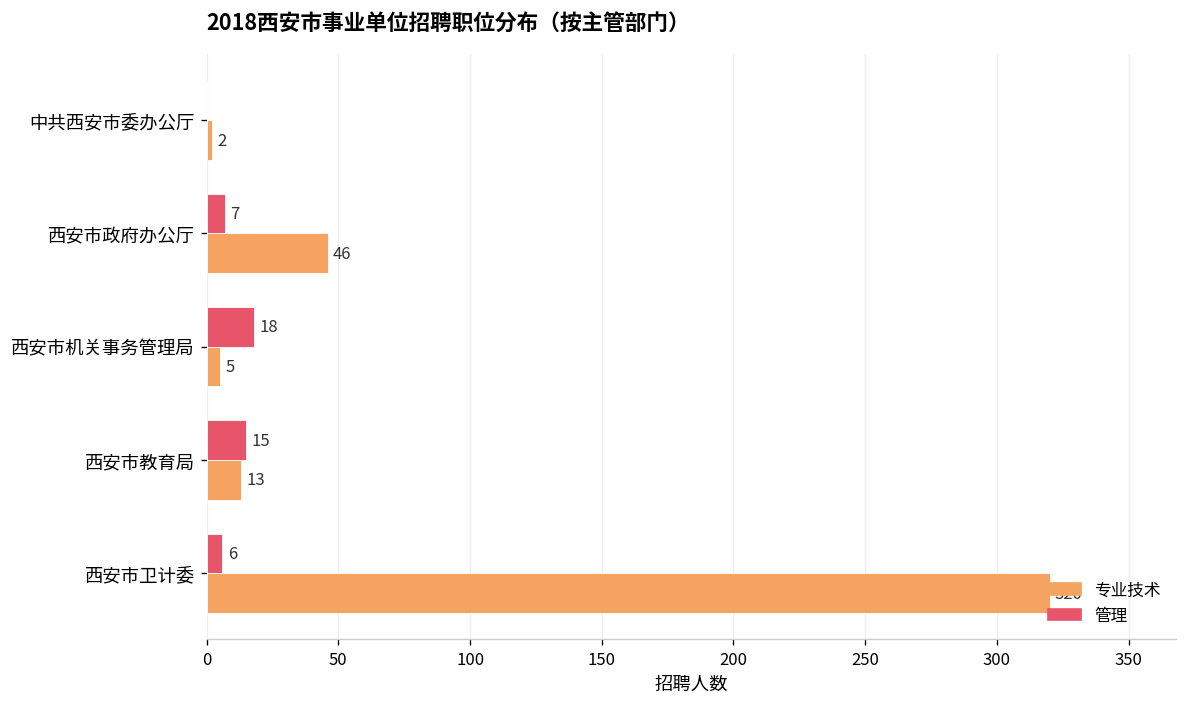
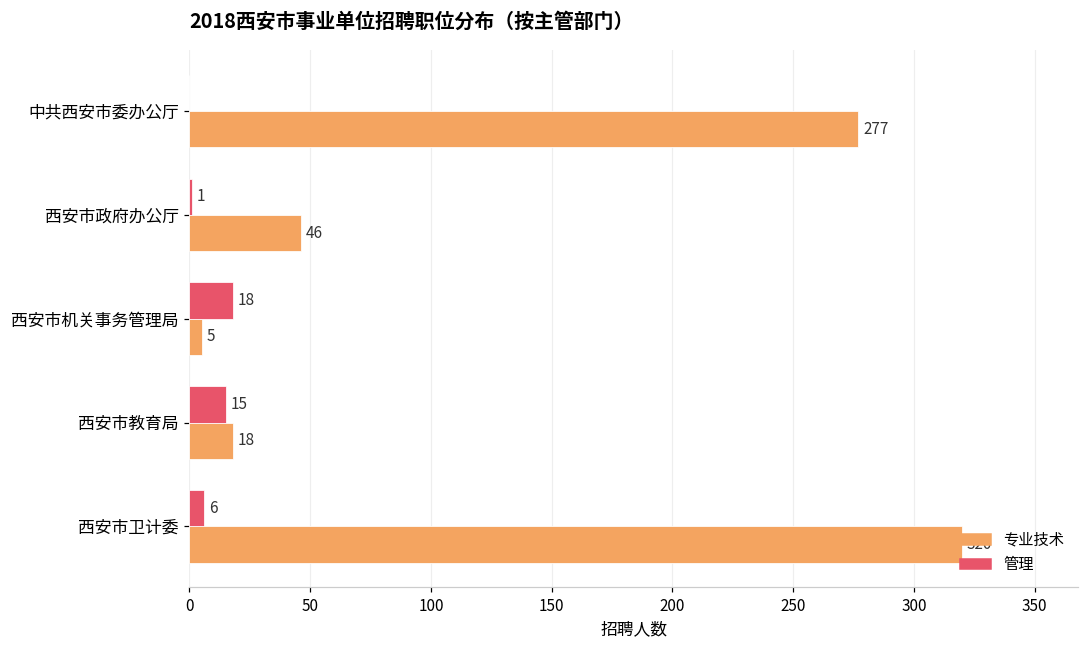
专业技术, 中共西安市委办公厅: 2 -> 277
管理, 西安市政府办公厅: 7 -> 1
专业技术, 西安市教育局: 13 -> 18
